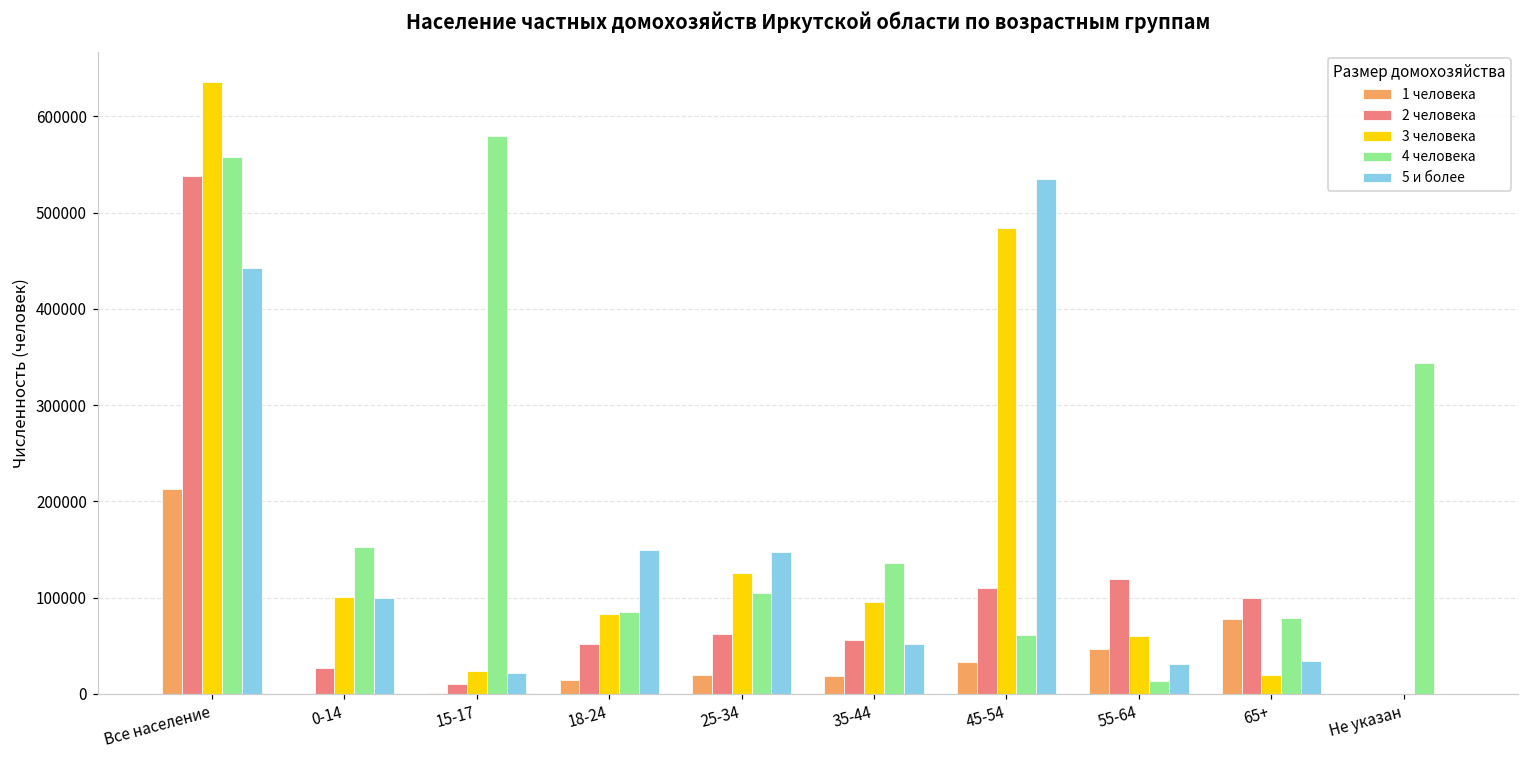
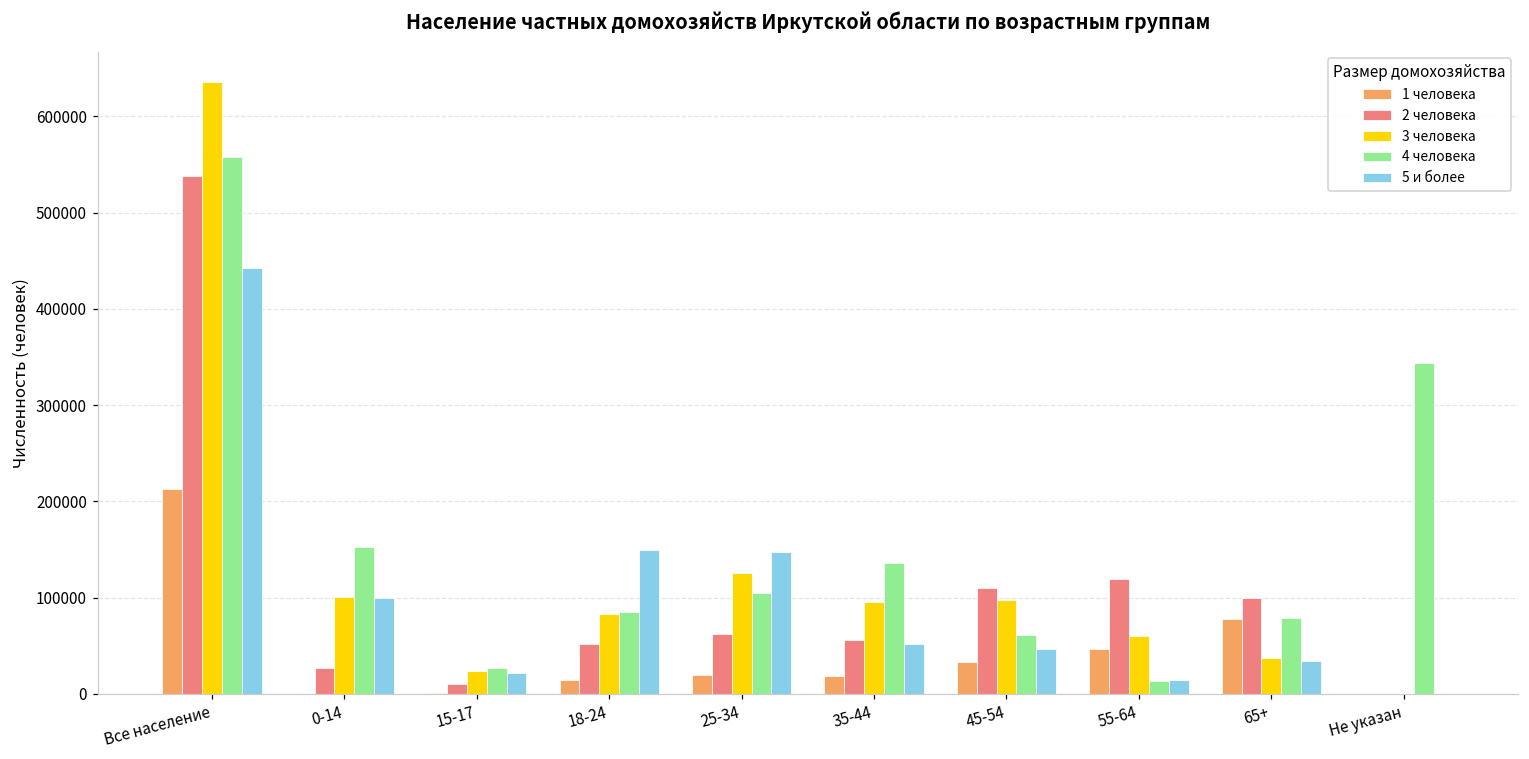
4 человека, 15-17: 580000 -> 30000
3 человека, 45-54: 480000 -> 100000
5 и более, 45-54: 530000 -> 50000
5 и более, 55-64: 30000 -> 10000
3 человека, 65+: 20000 -> 40000
